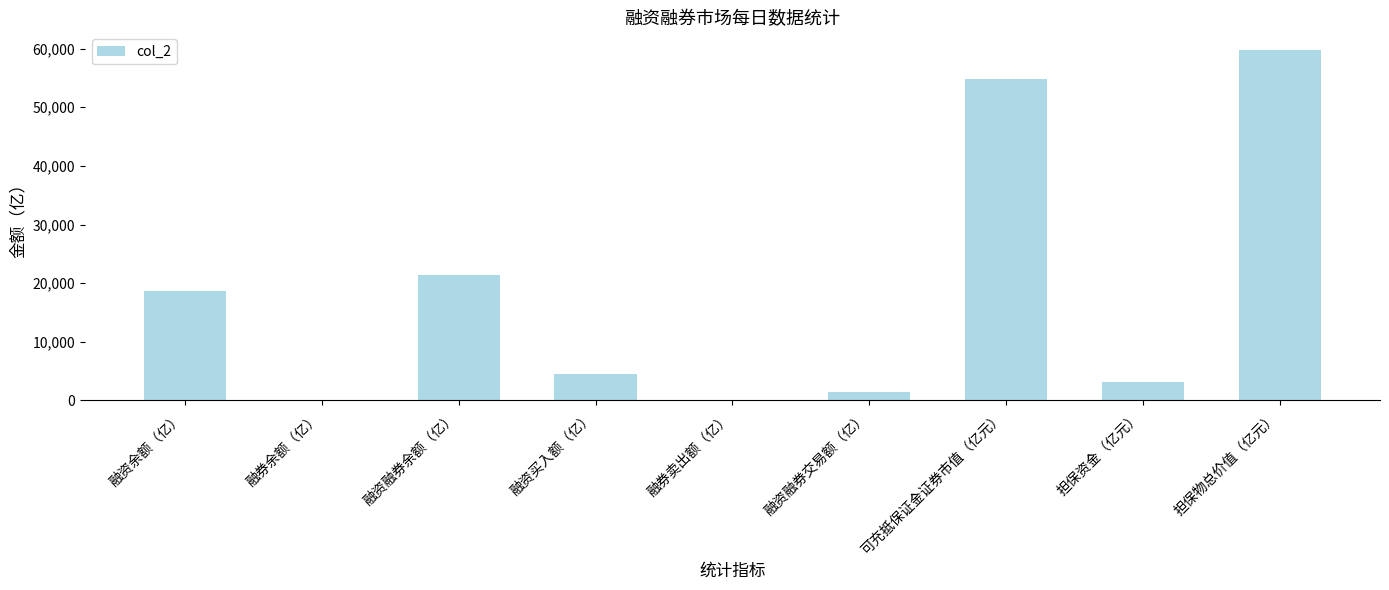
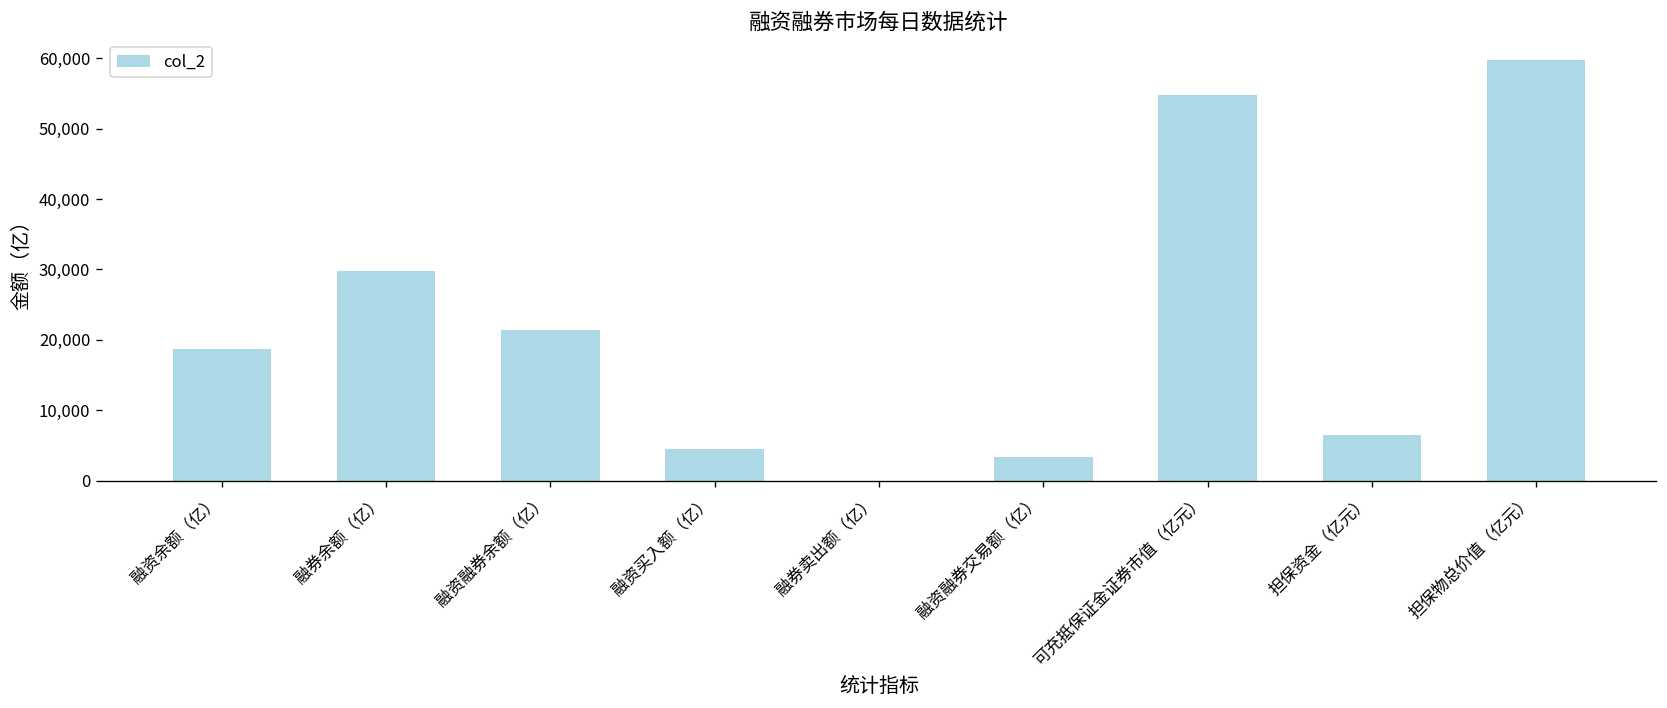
融券余额（亿）: 0 -> 30,000
融资融券交易额（亿）: 1,000 -> 3,000
担保资金（亿元）: 3,000 -> 6,000
